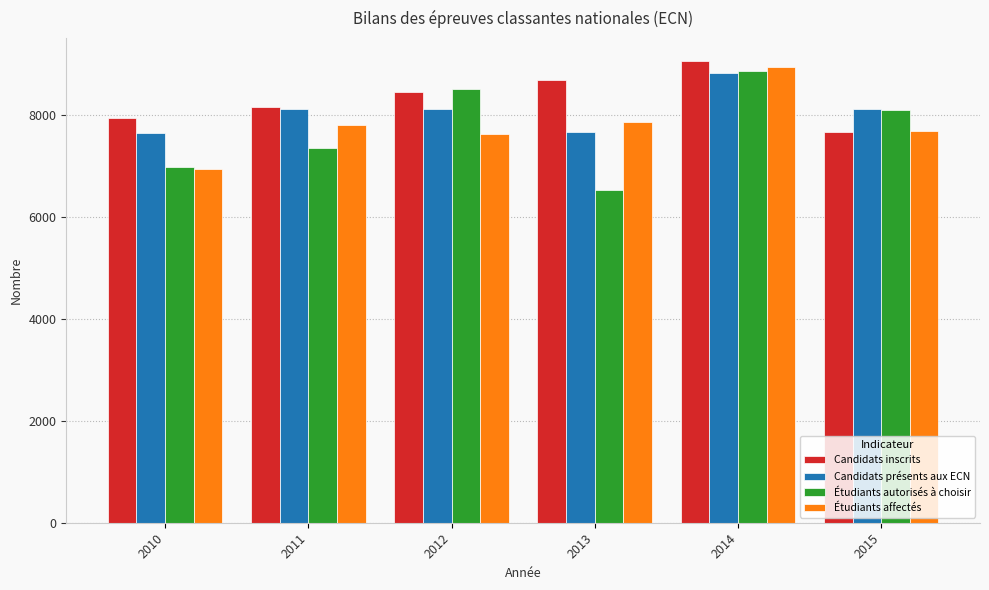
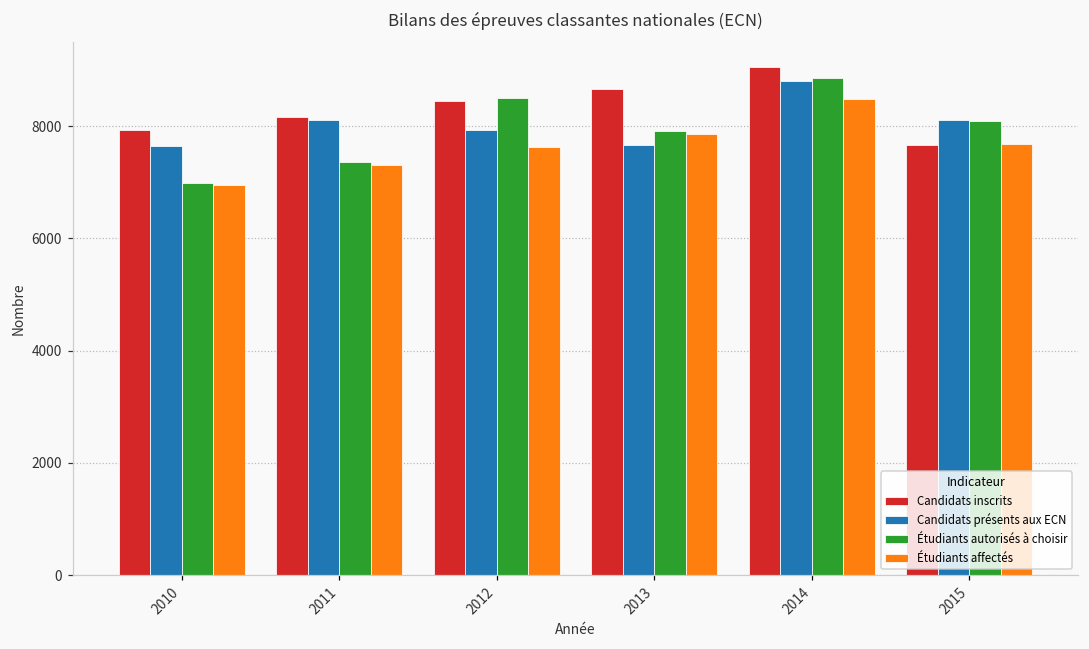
Étudiants affectés, 2011: 7800 -> 7300
Candidats présents aux ECN, 2012: 8100 -> 7900
Étudiants autorisés à choisir, 2013: 6500 -> 7900
Étudiants affectés, 2014: 8900 -> 8500
